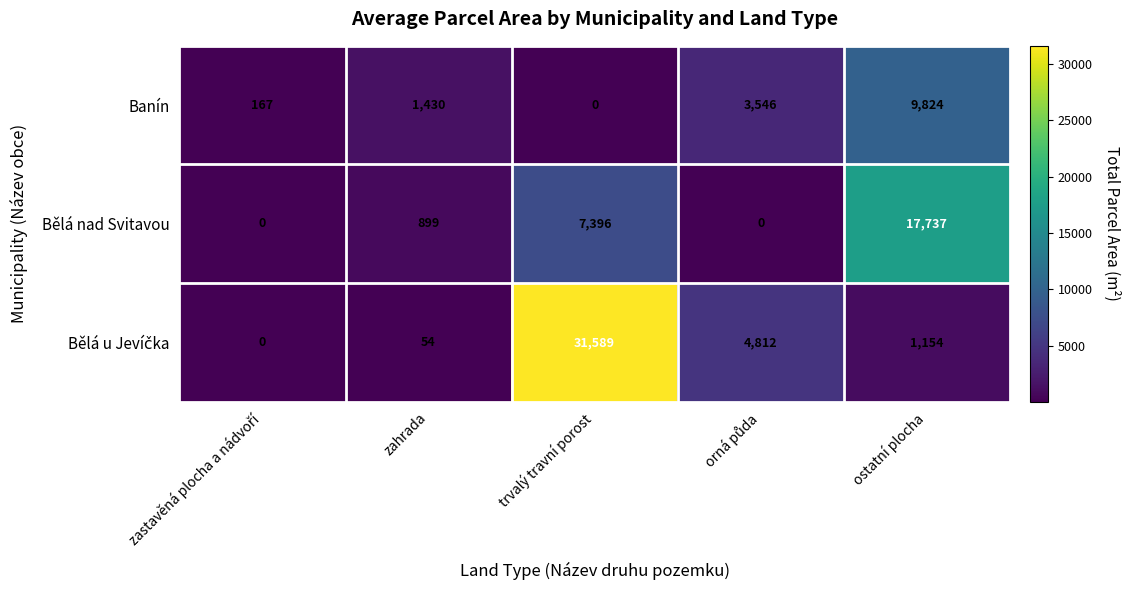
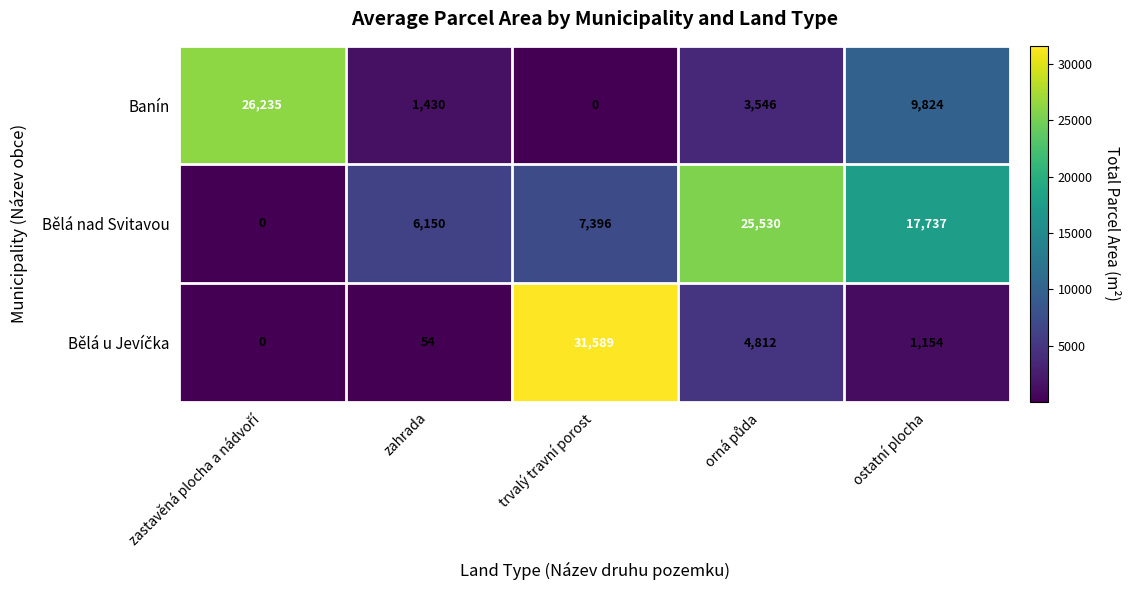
Banín, zastavěná plocha a nádvoří: 167 -> 26,235
Bělá nad Svitavou, zahrada: 899 -> 6,150
Bělá nad Svitavou, orná půda: 0 -> 25,530
